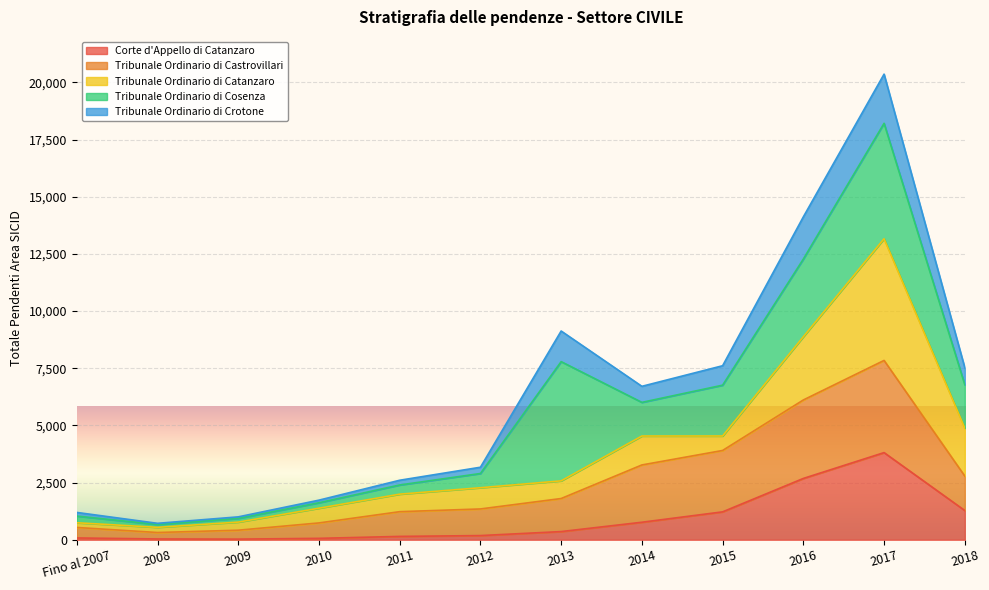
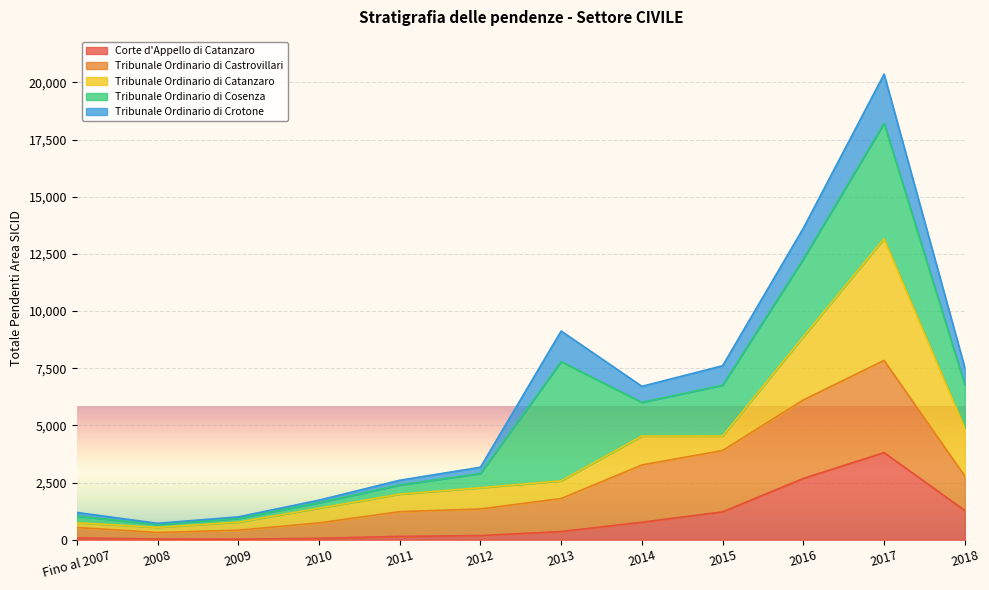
Tribunale Ordinario di Crotone, 2016: 1,800 -> 1,400
